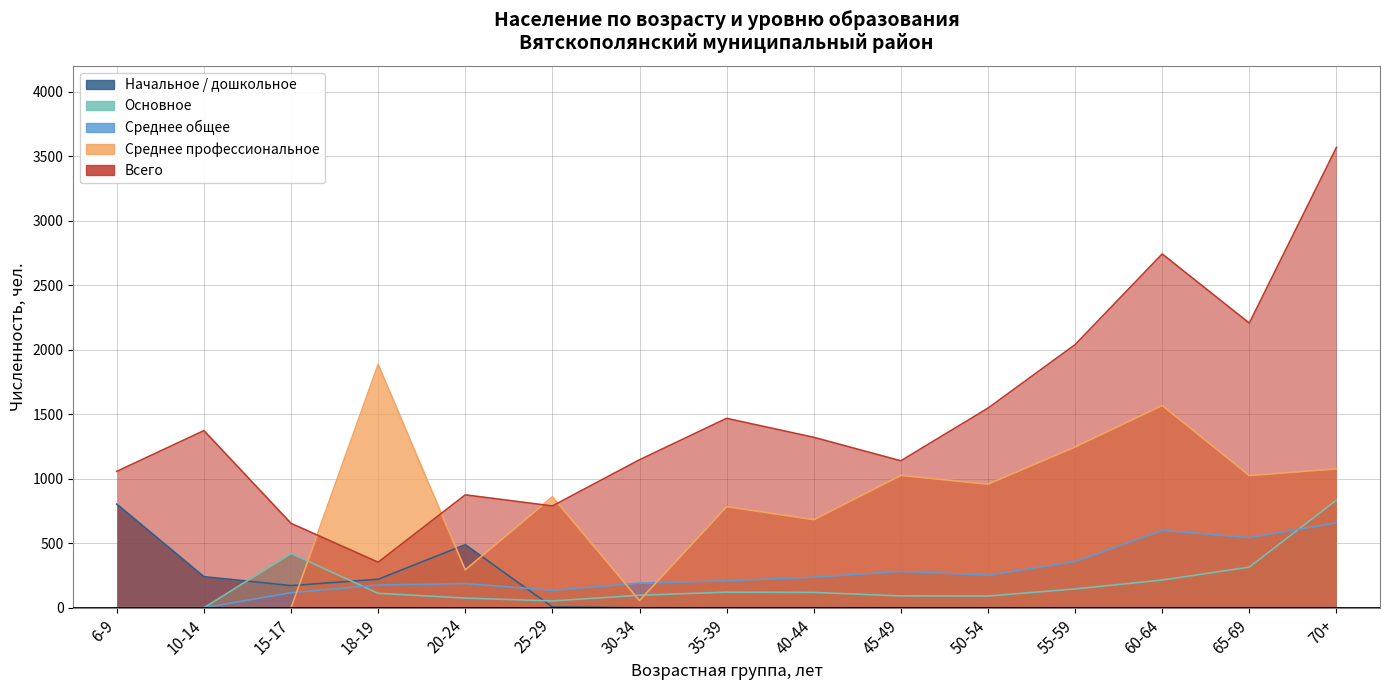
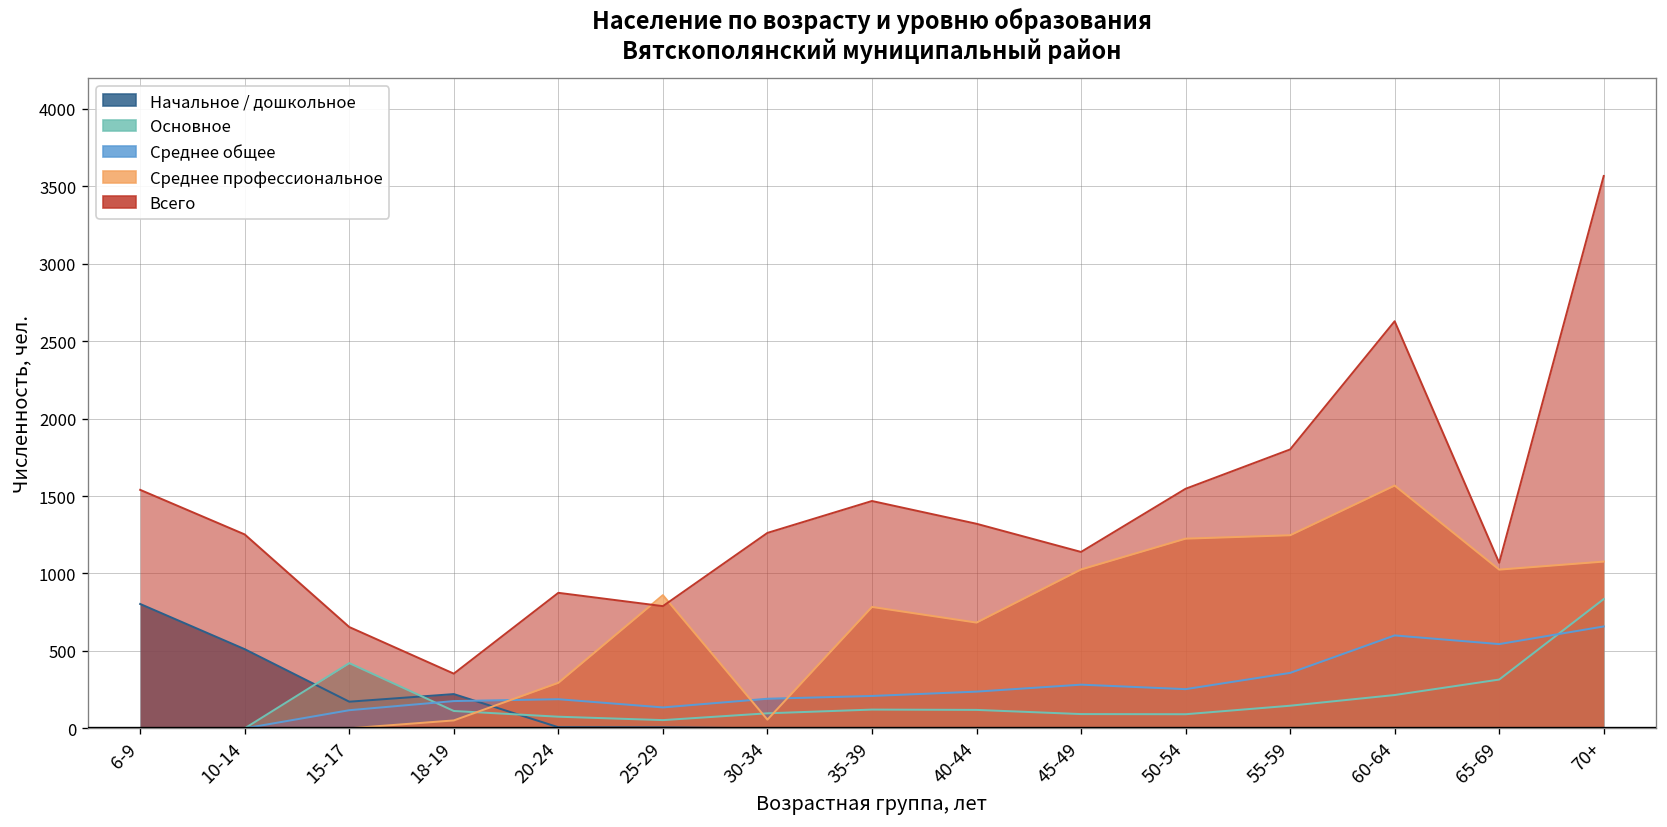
Всего, 6-9: 1060 -> 1540
Начальное / дошкольное, 10-14: 240 -> 510
Всего, 10-14: 1370 -> 1250
Среднее профессиональное, 18-19: 1890 -> 50
Начальное / дошкольное, 20-24: 490 -> 10
Всего, 30-34: 1150 -> 1260
Среднее профессиональное, 50-54: 960 -> 1230
Всего, 55-59: 2040 -> 1800
Всего, 60-64: 2740 -> 2630
Всего, 65-69: 2210 -> 1070
